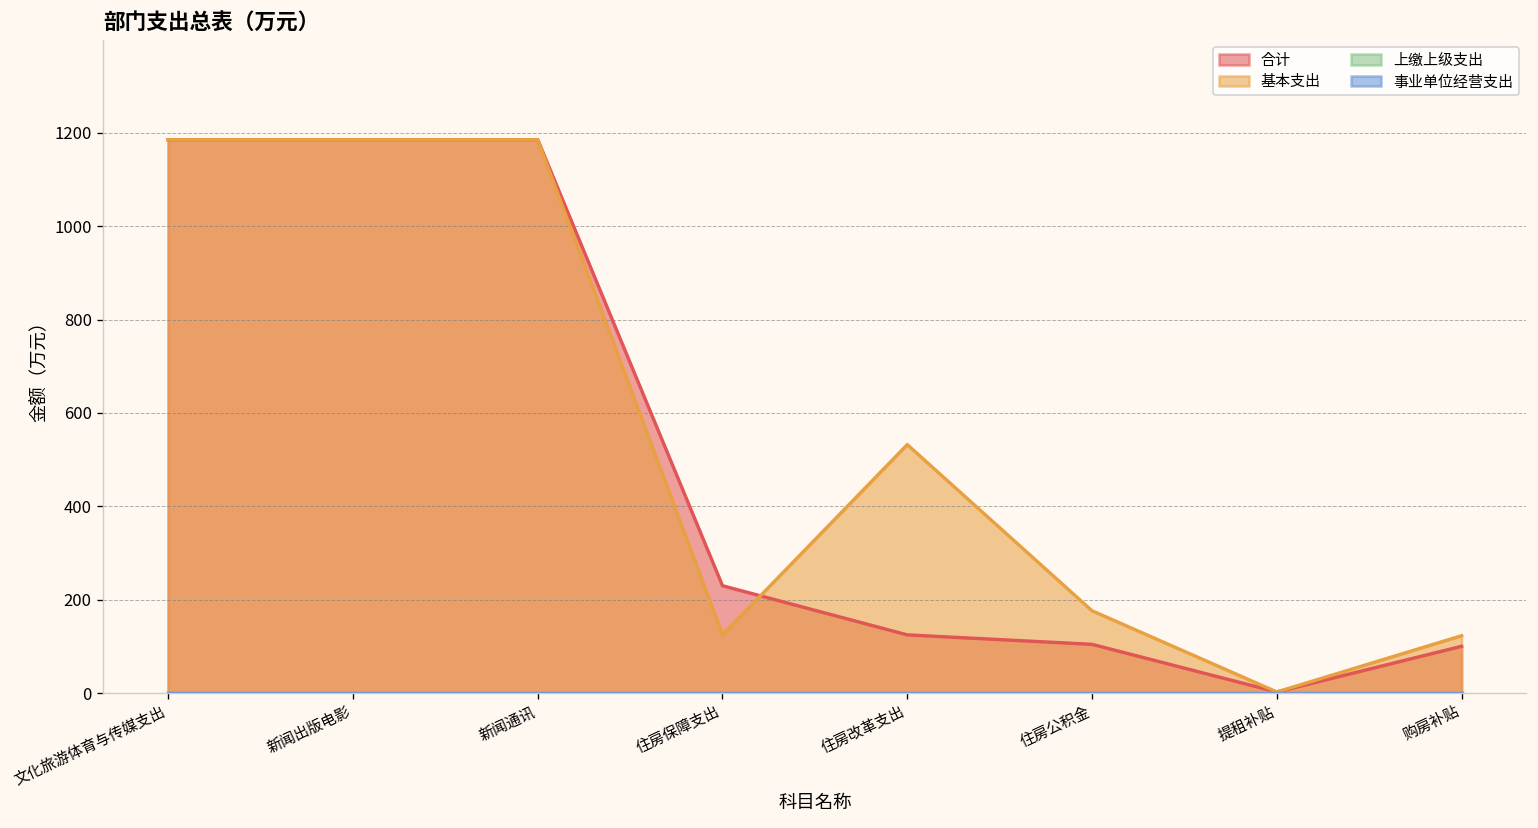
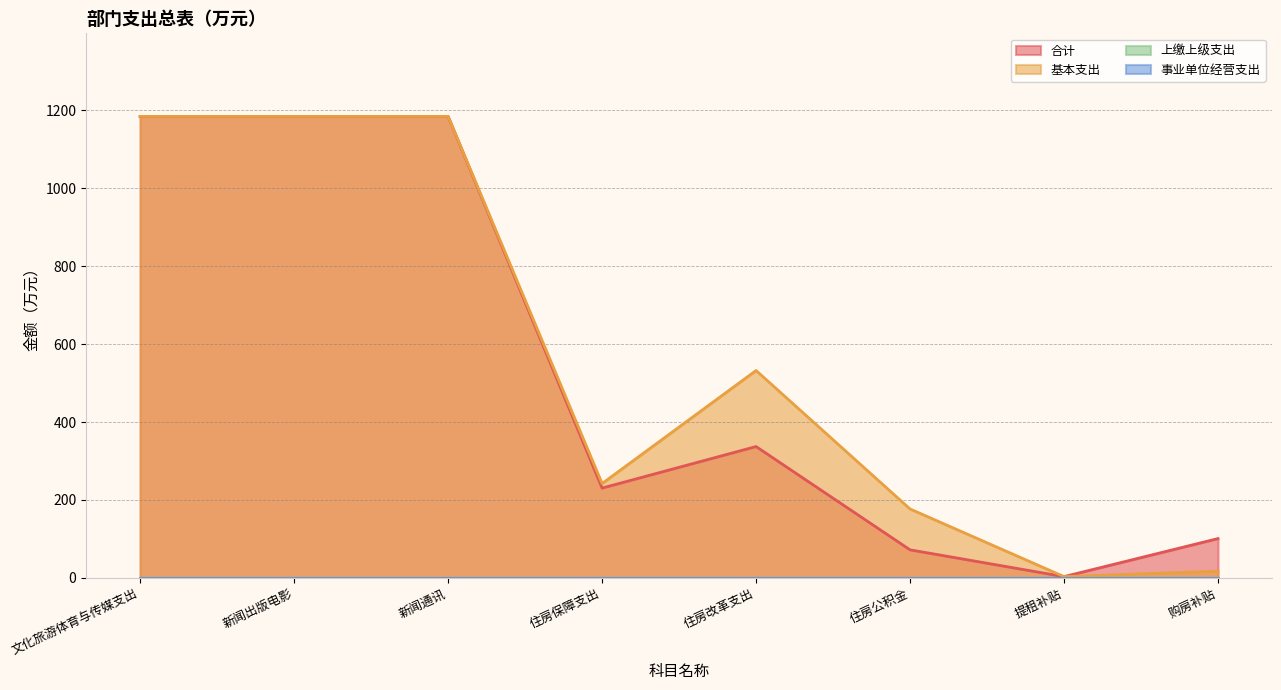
基本支出, 住房保障支出: 130 -> 240
合计, 住房改革支出: 130 -> 340
合计, 住房公积金: 110 -> 70
基本支出, 购房补贴: 120 -> 20
